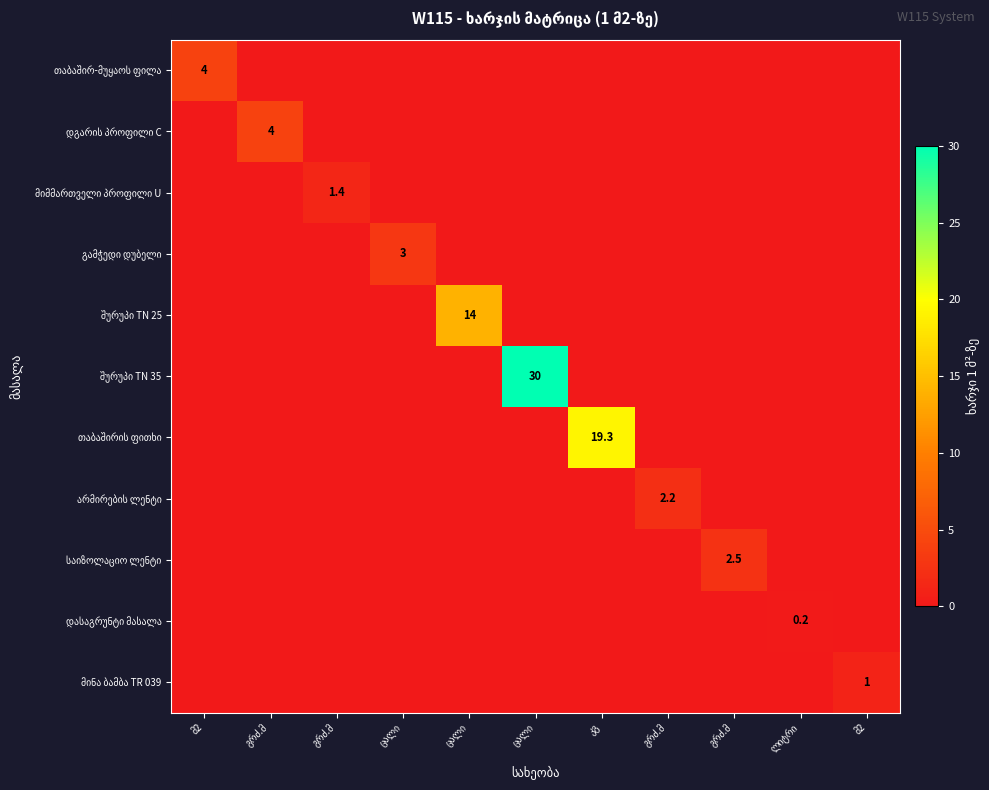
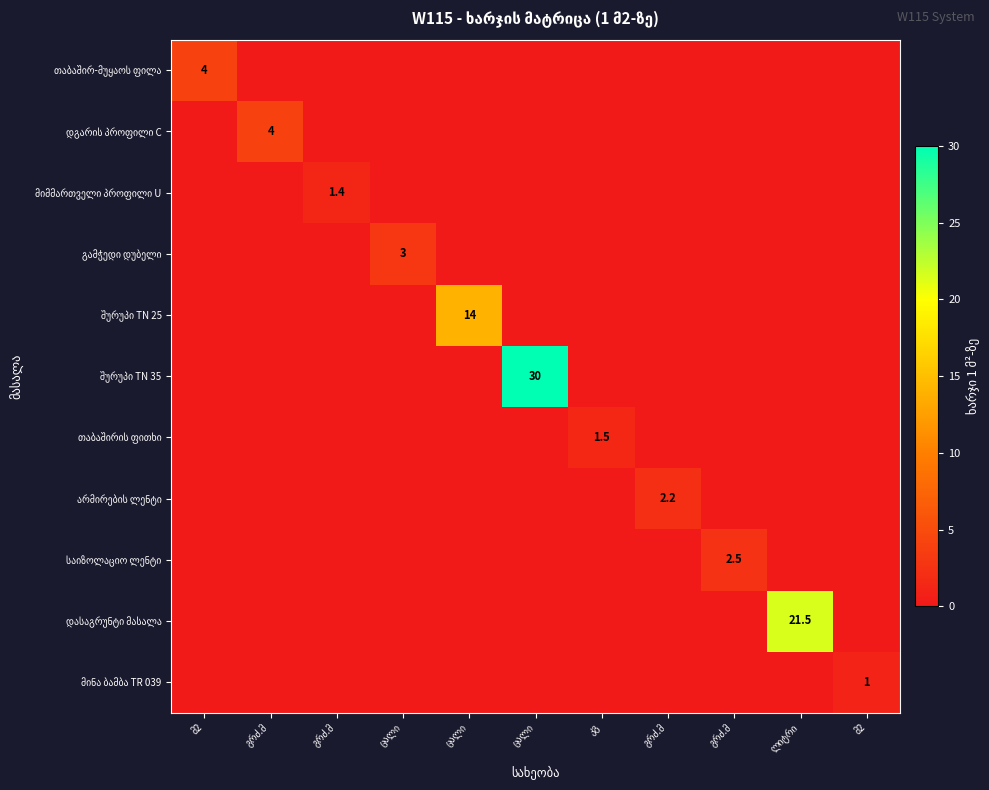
თაბაშირის ფითხი, კგ: 19.3 -> 1.5
დასაგრუნტი მასალა, ლიტრი: 0.2 -> 21.5
